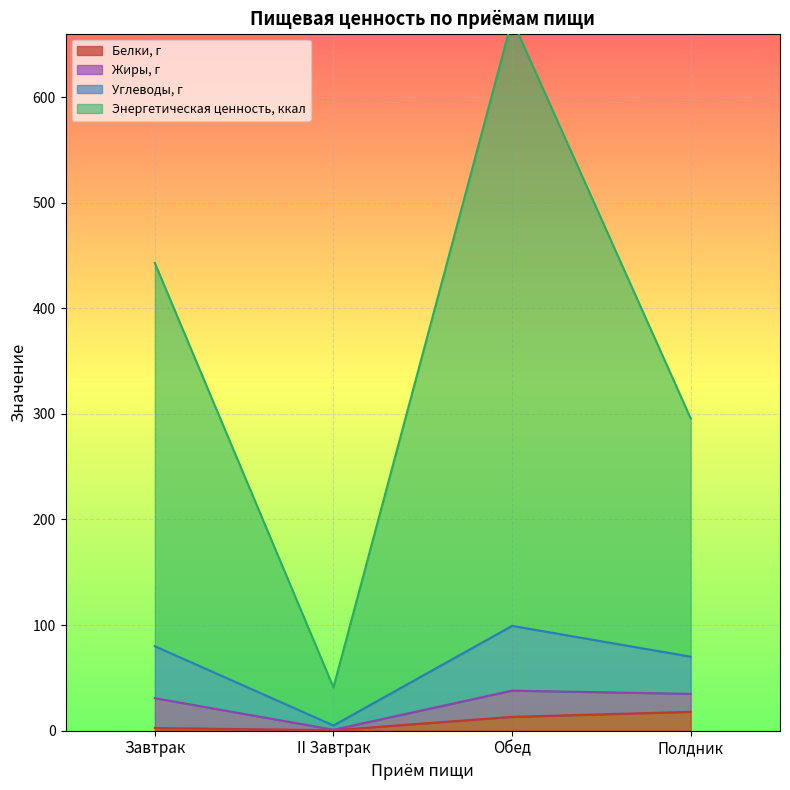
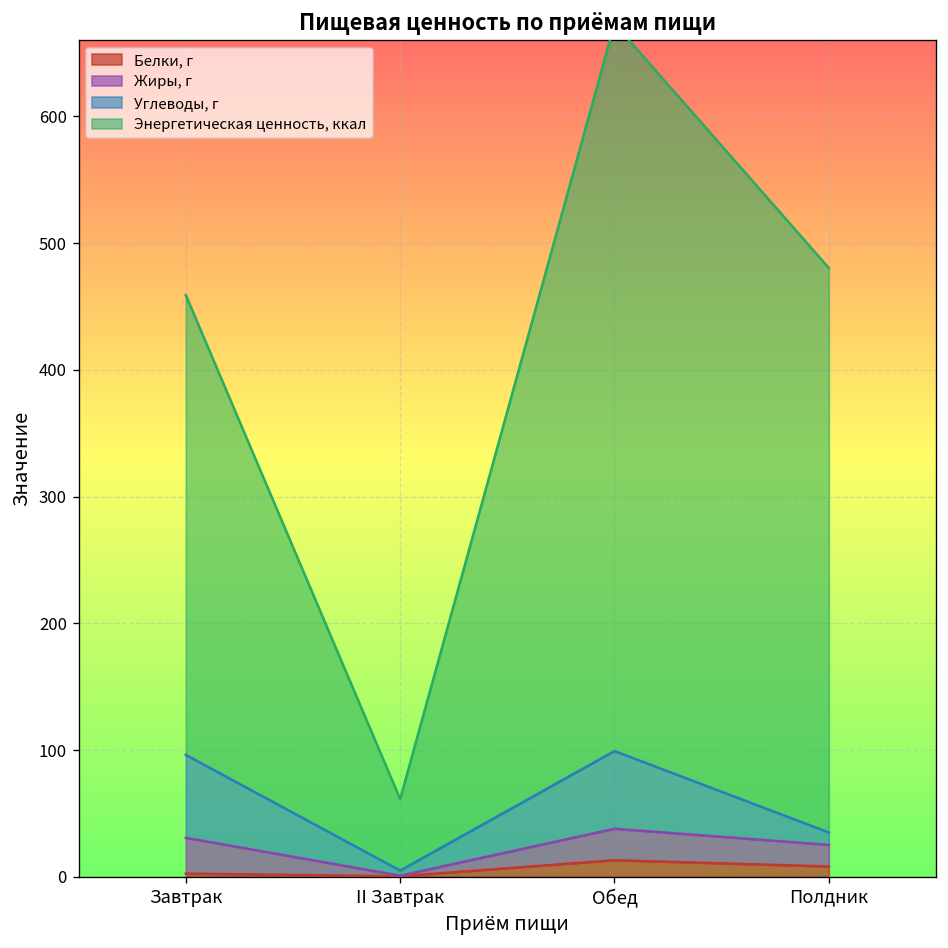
Углеводы, г, Завтрак: 49 -> 65
Энергетическая ценность, ккал, II Завтрак: 36 -> 56
Белки, г, Полдник: 18 -> 8
Углеводы, г, Полдник: 35 -> 10
Энергетическая ценность, ккал, Полдник: 226 -> 445
